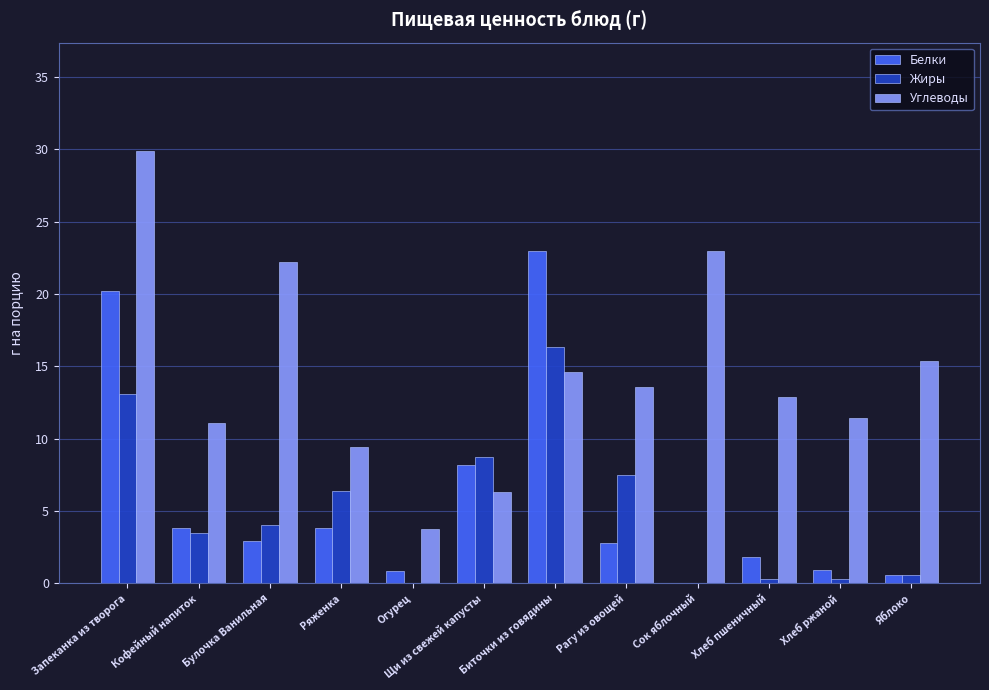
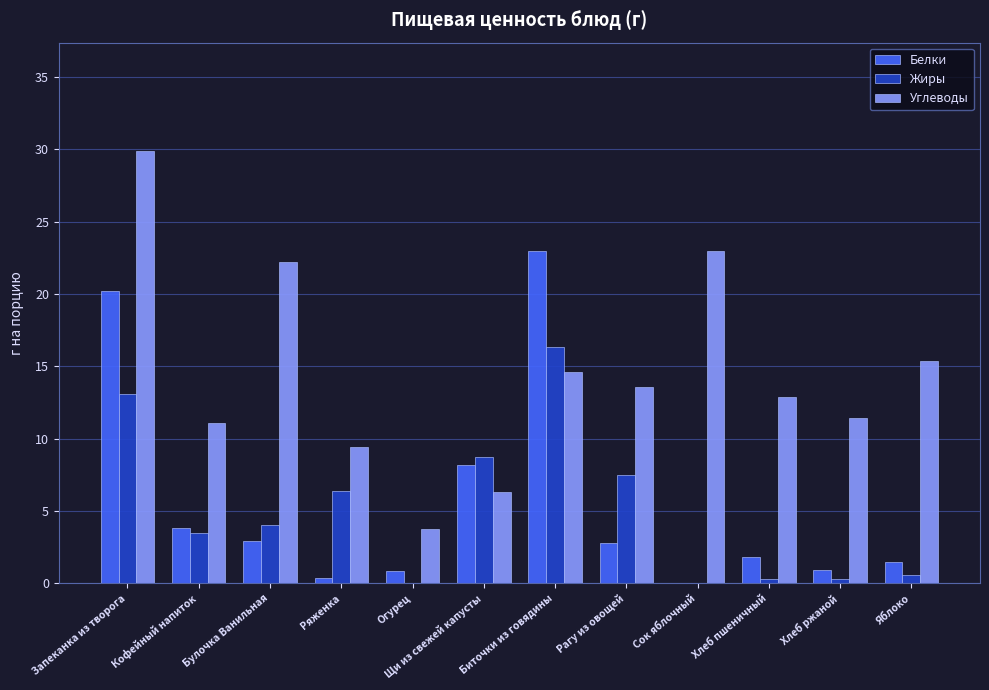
Белки, Ряженка: 3.8 -> 0.4
Белки, Яблоко: 0.6 -> 1.5
